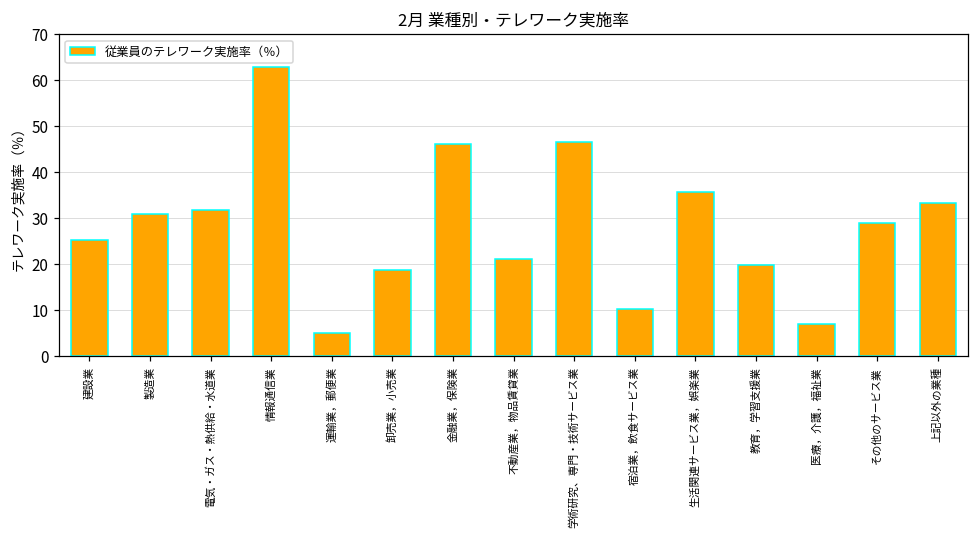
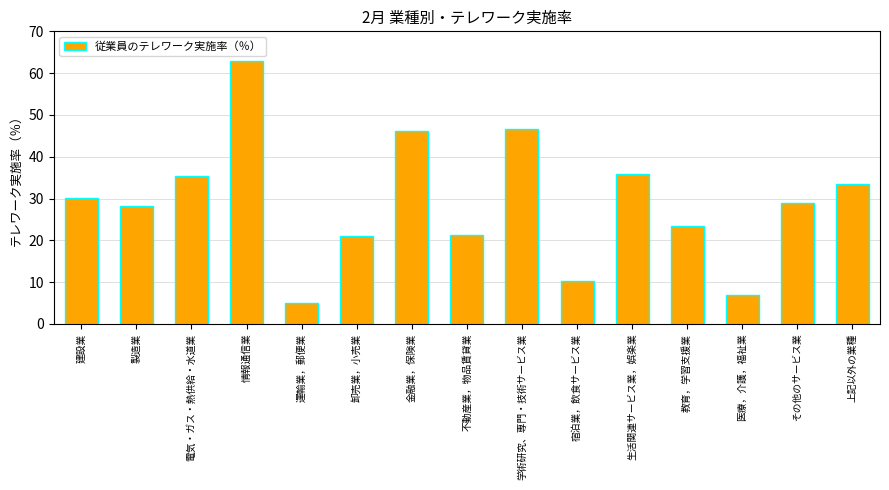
建設業: 25 -> 30
製造業: 31 -> 28
電気・ガス・熱供給・水道業: 32 -> 36
卸売業，小売業: 19 -> 21
教育，学習支援業: 20 -> 23
